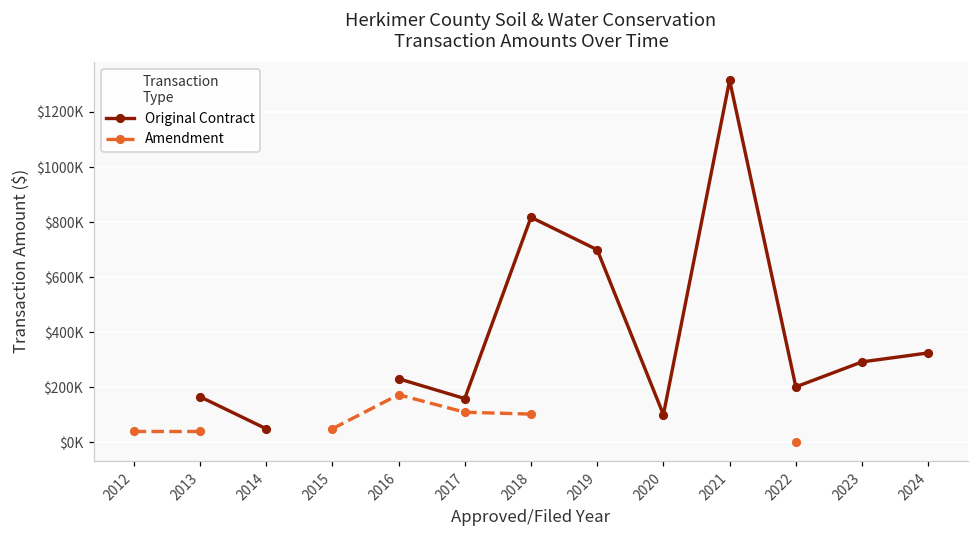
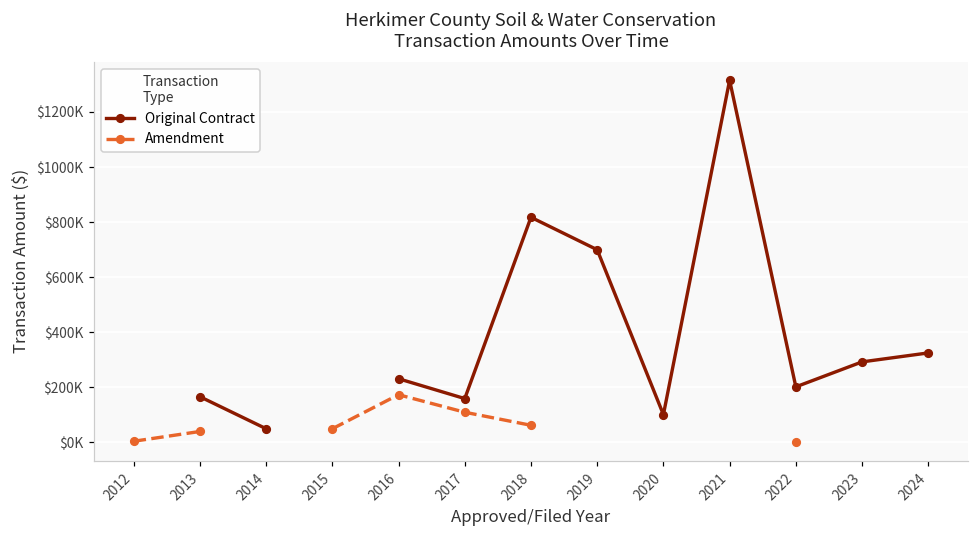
Amendment, 2012: $40000 -> $0
Amendment, 2018: $100000 -> $60000
